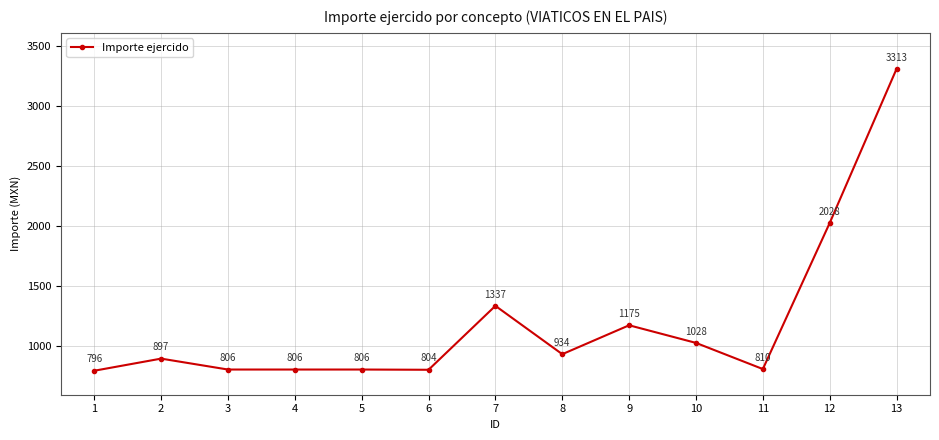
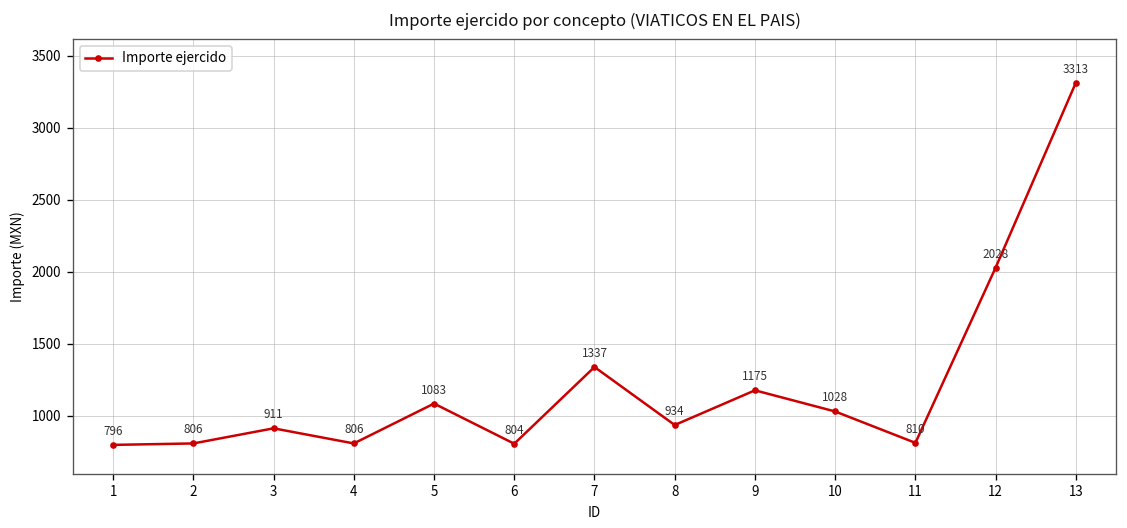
2: 897 -> 806
3: 806 -> 911
5: 806 -> 1083
